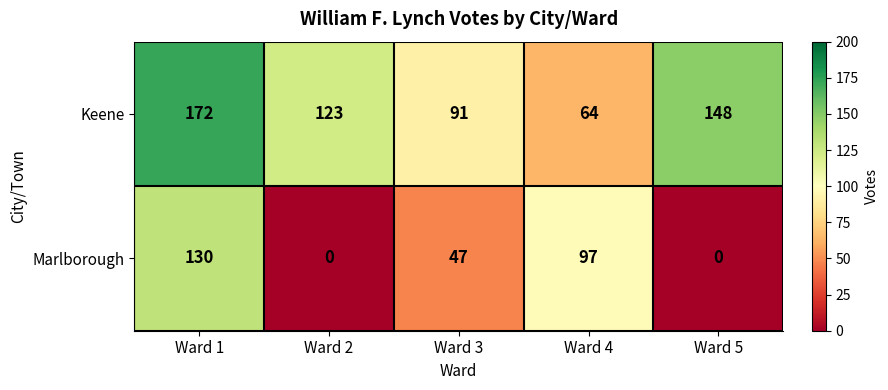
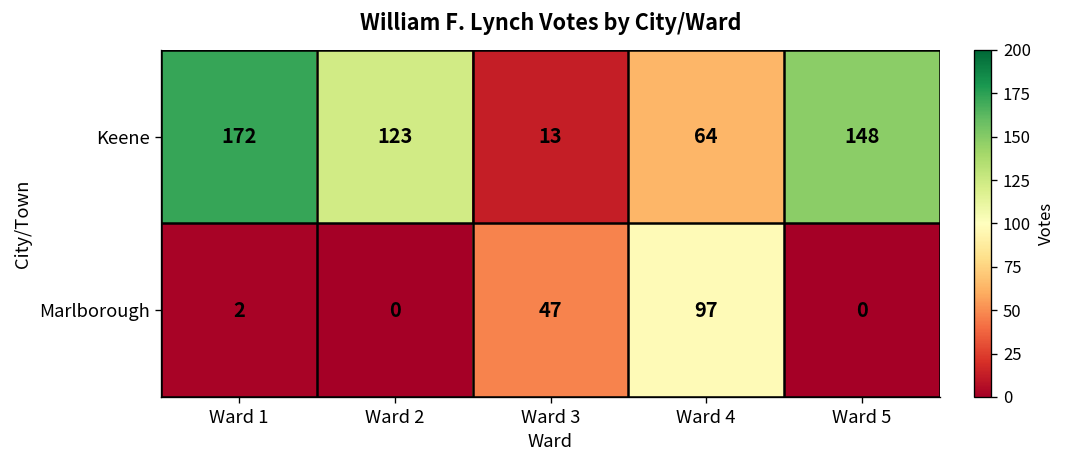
Keene, Ward 3: 91 -> 13
Marlborough, Ward 1: 130 -> 2
